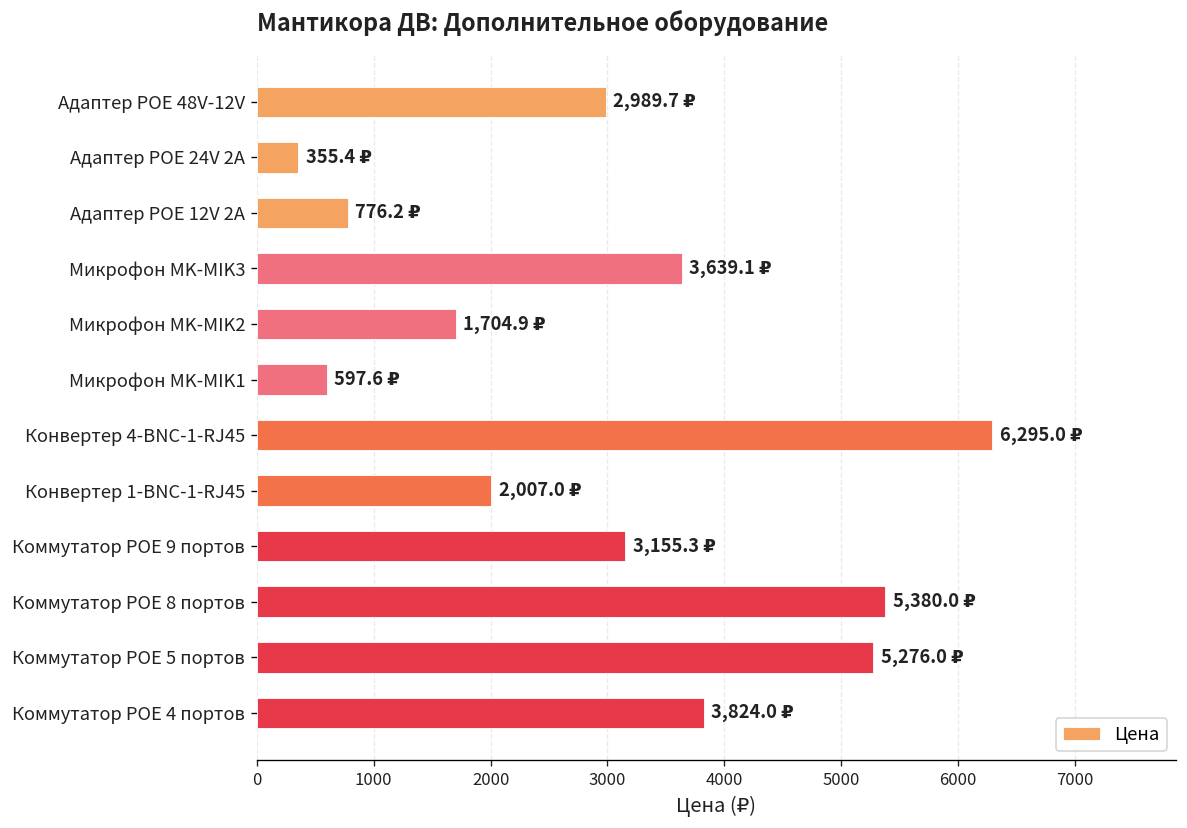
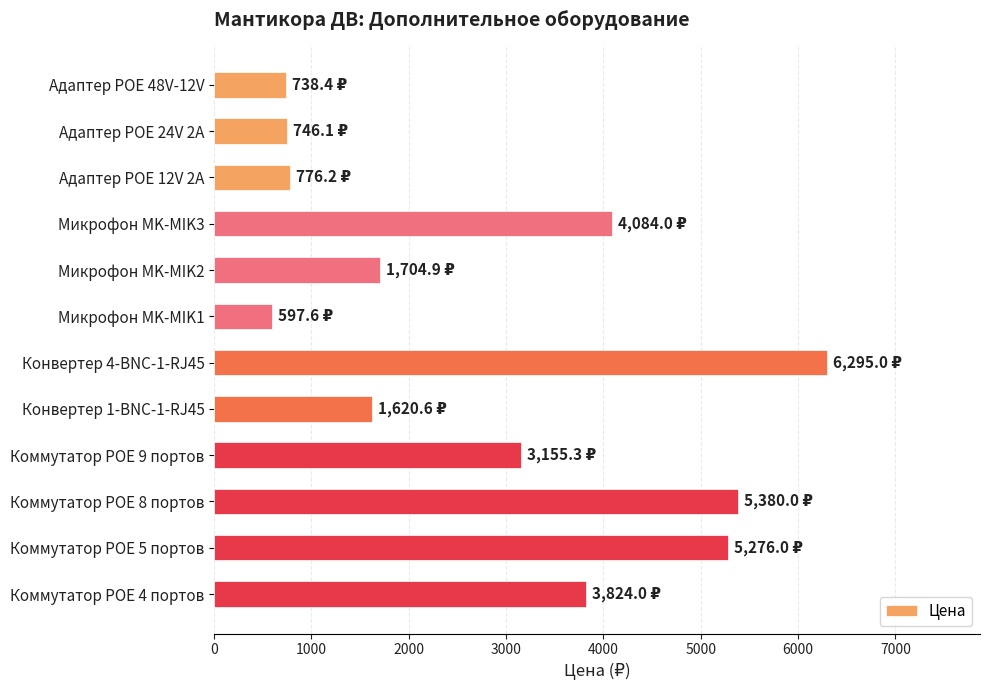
Адаптер POE 48V-12V: 2,989.7 -> 738.4
Адаптер POE 24V 2A: 355.4 -> 746.1
Микрофон MK-MIK3: 3,639.1 -> 4,084.0
Конвертер 1-BNC-1-RJ45: 2,007.0 -> 1,620.6
